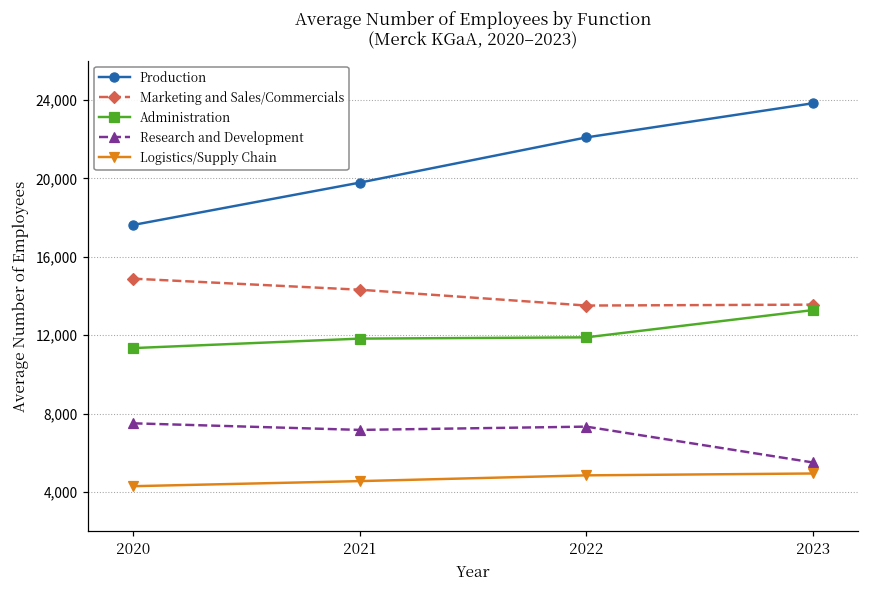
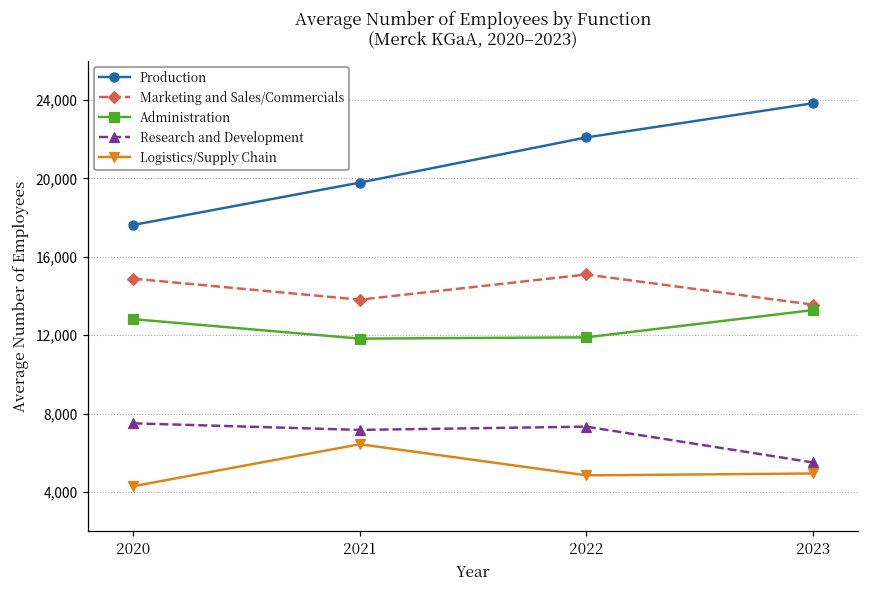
Administration, 2020: 11,300 -> 12,800
Marketing and Sales/Commercials, 2021: 14,300 -> 13,800
Logistics/Supply Chain, 2021: 4,600 -> 6,400
Marketing and Sales/Commercials, 2022: 13,500 -> 15,100
